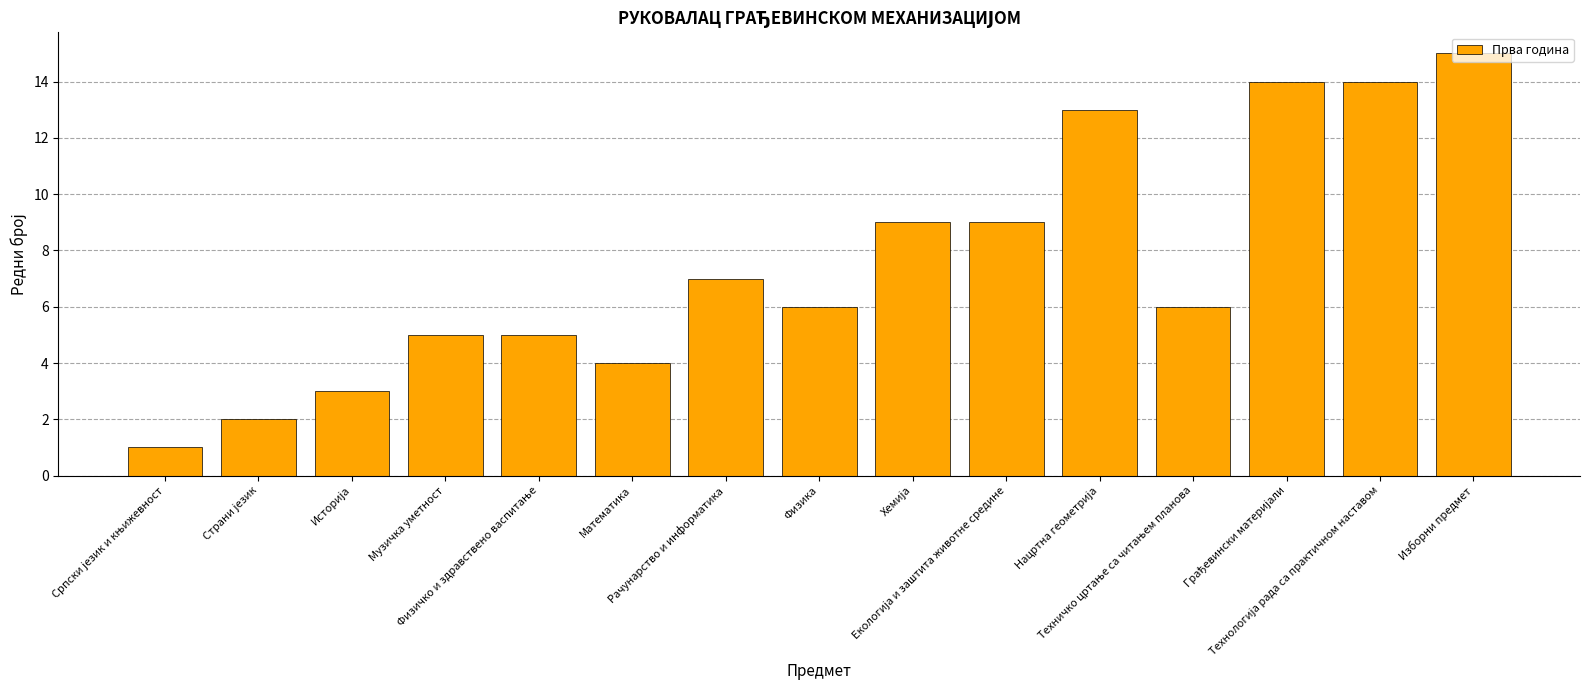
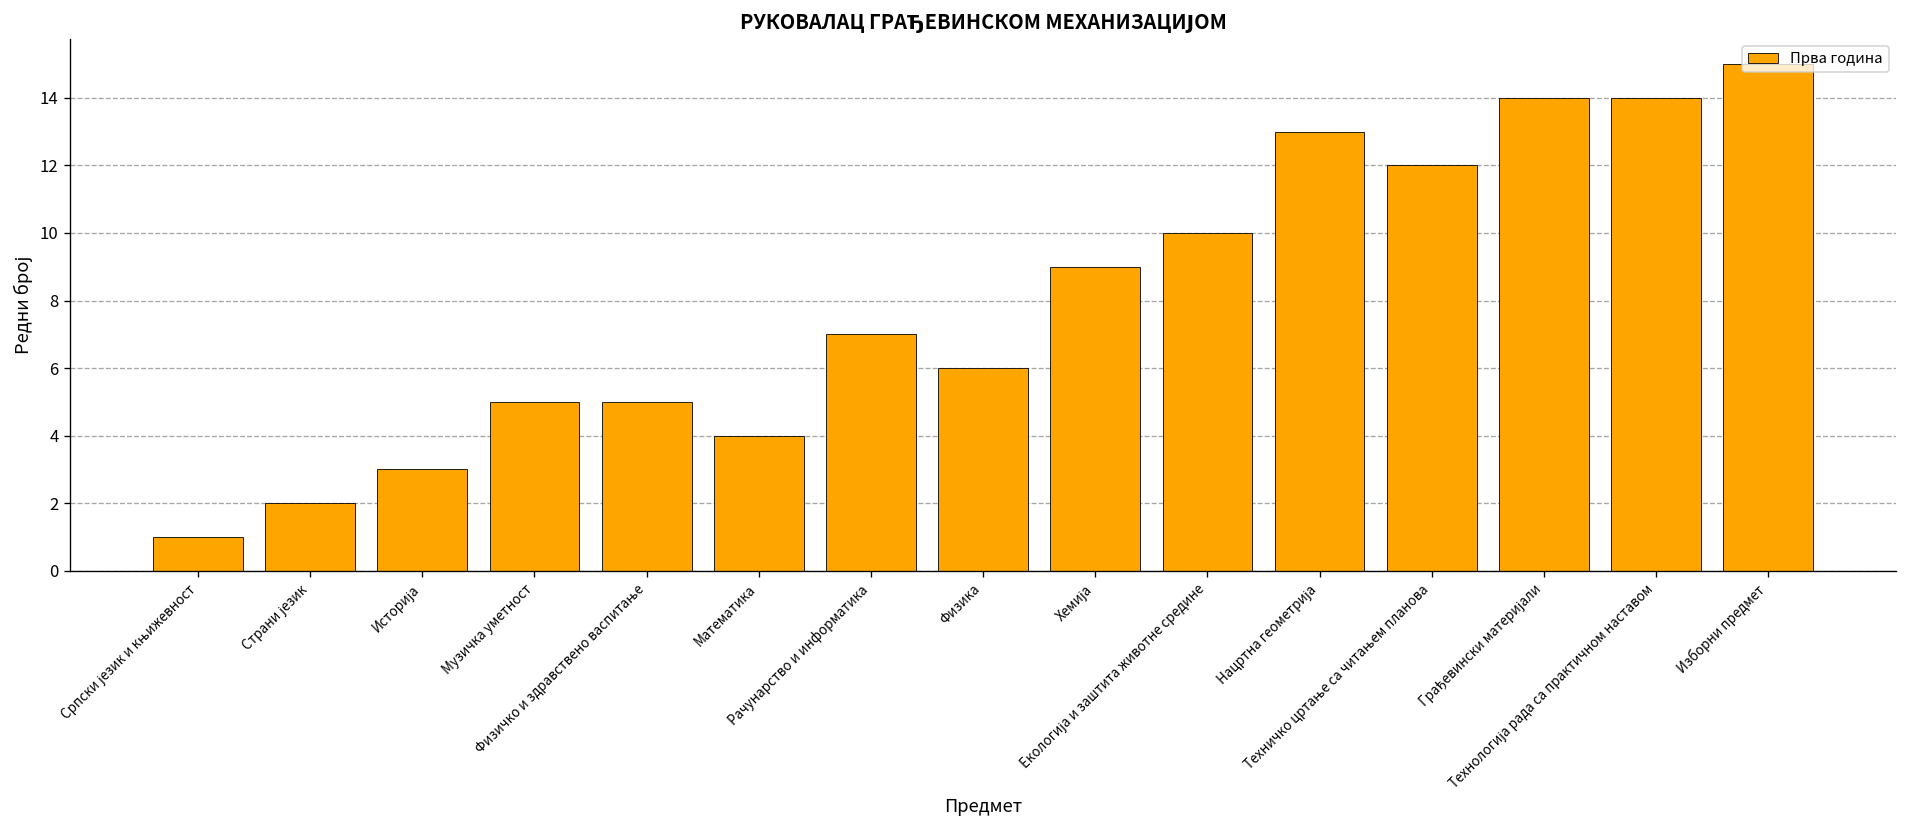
Екологија и заштита животне средине: 9 -> 10
Техничко цртање са читањем планова: 6 -> 12
